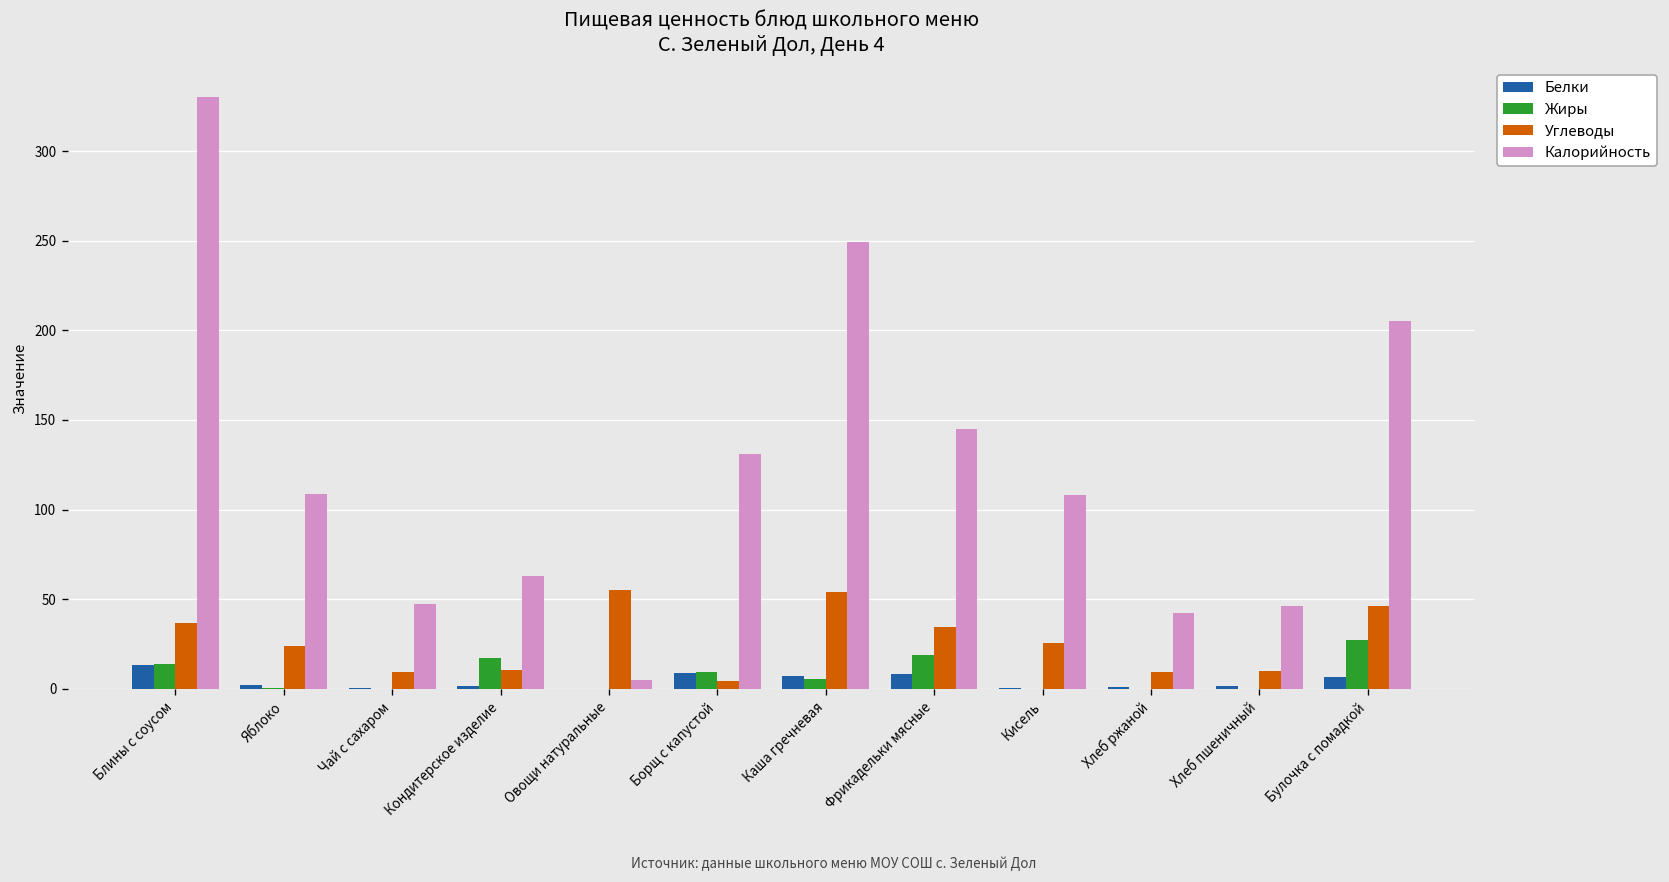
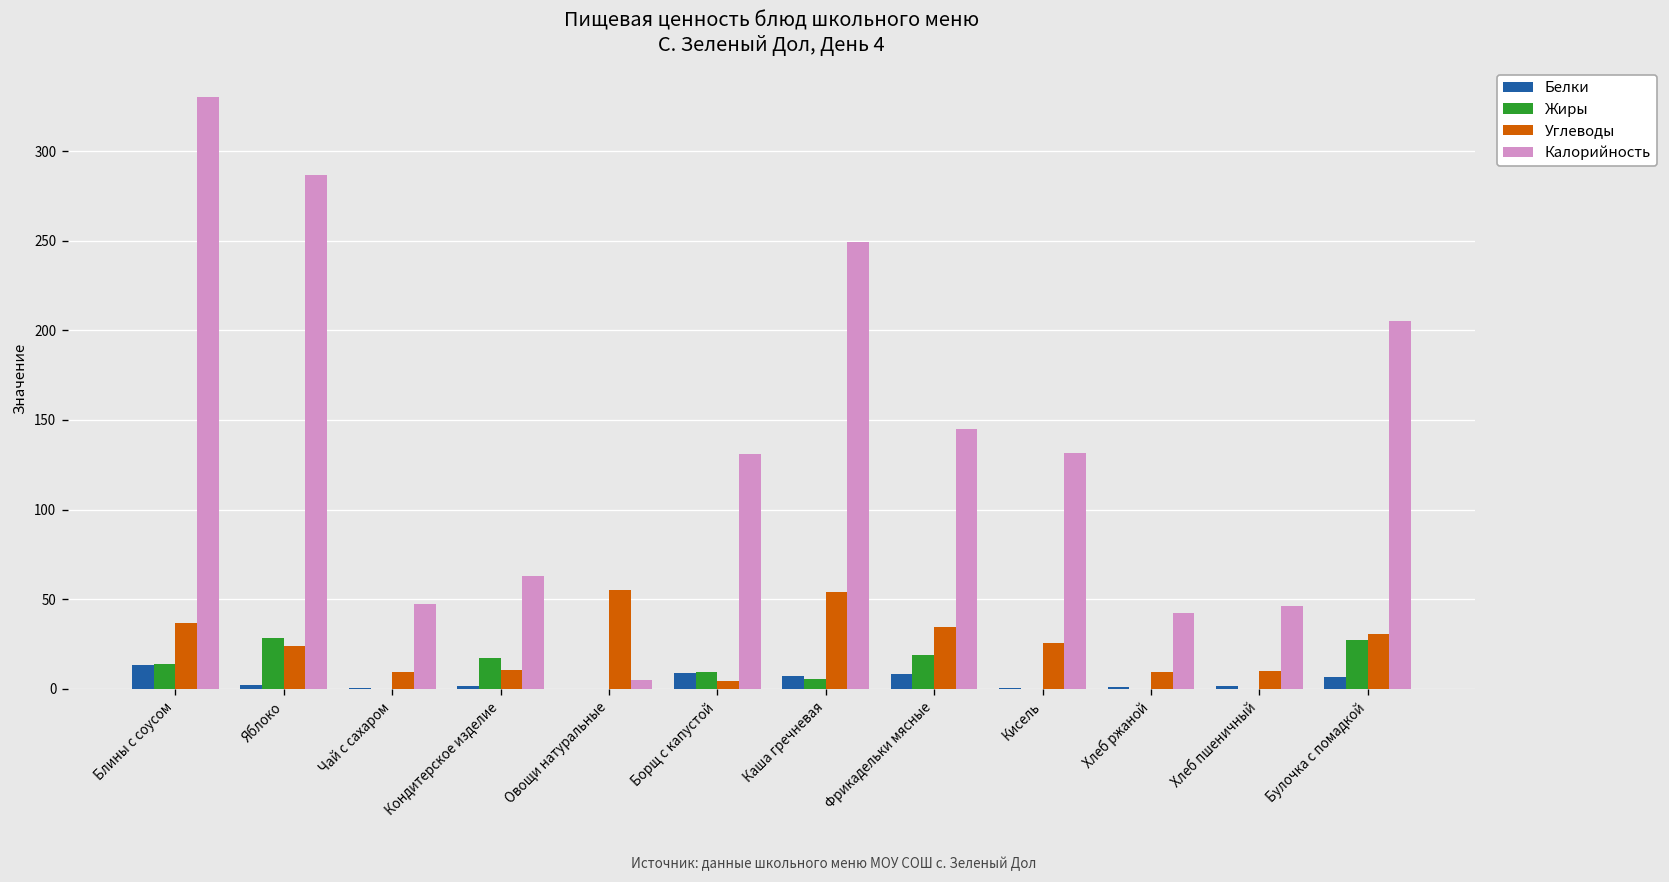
Жиры, Яблоко: 1 -> 28
Калорийность, Яблоко: 109 -> 287
Калорийность, Кисель: 108 -> 132
Углеводы, Булочка с помадкой: 46 -> 31
